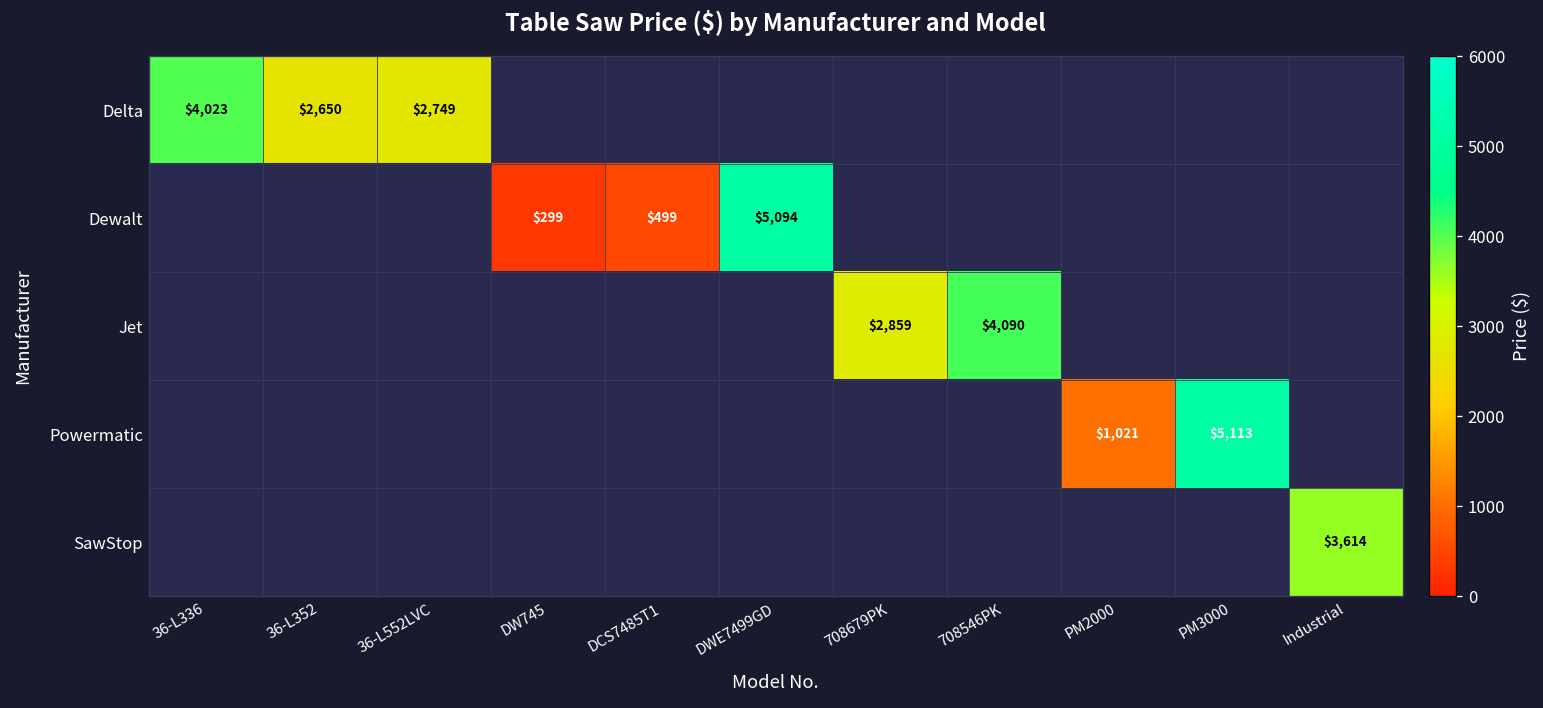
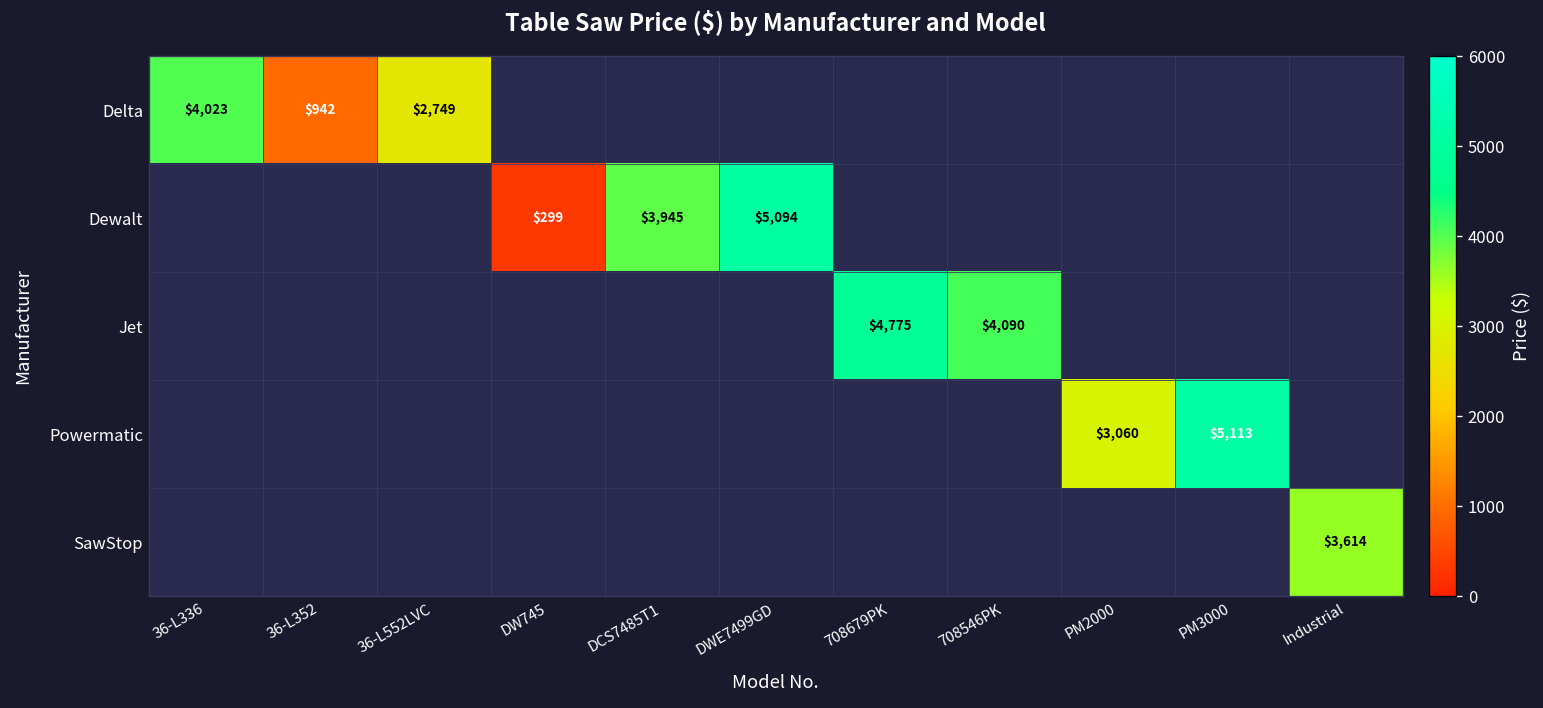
Delta, 36-L352: $2,650 -> $942
Dewalt, DCS7485T1: $499 -> $3,945
Jet, 708679PK: $2,859 -> $4,775
Powermatic, PM2000: $1,021 -> $3,060
